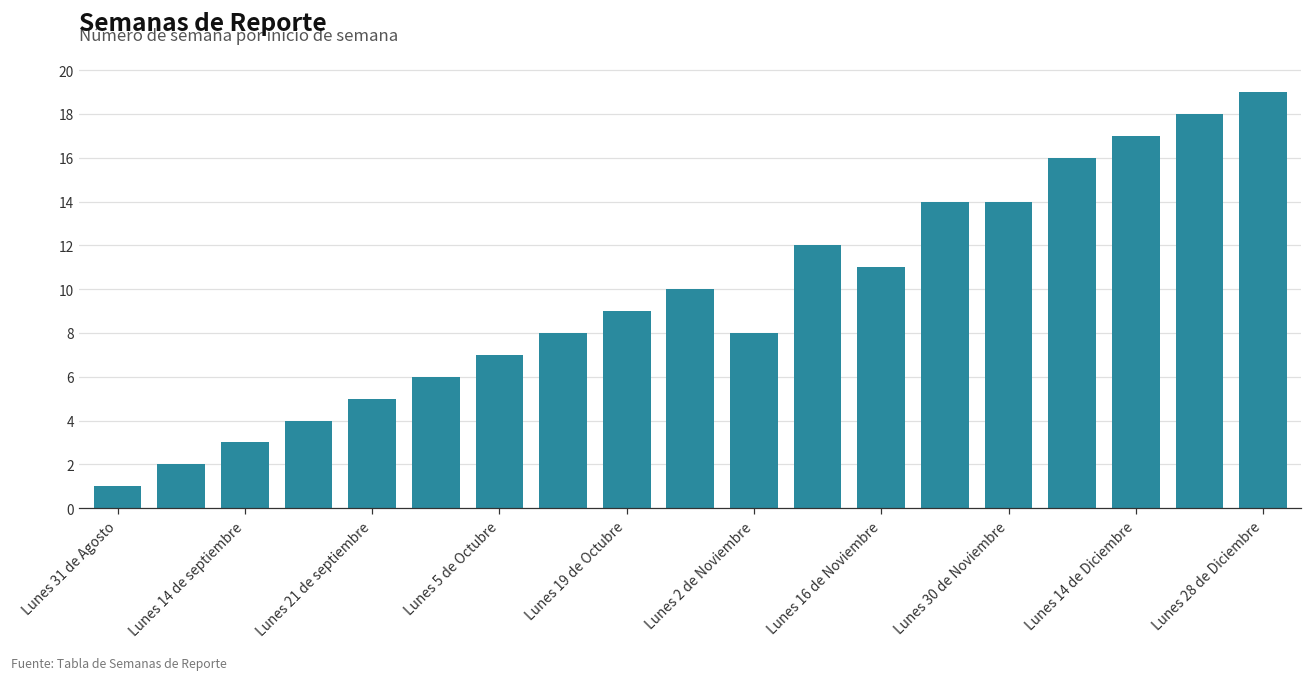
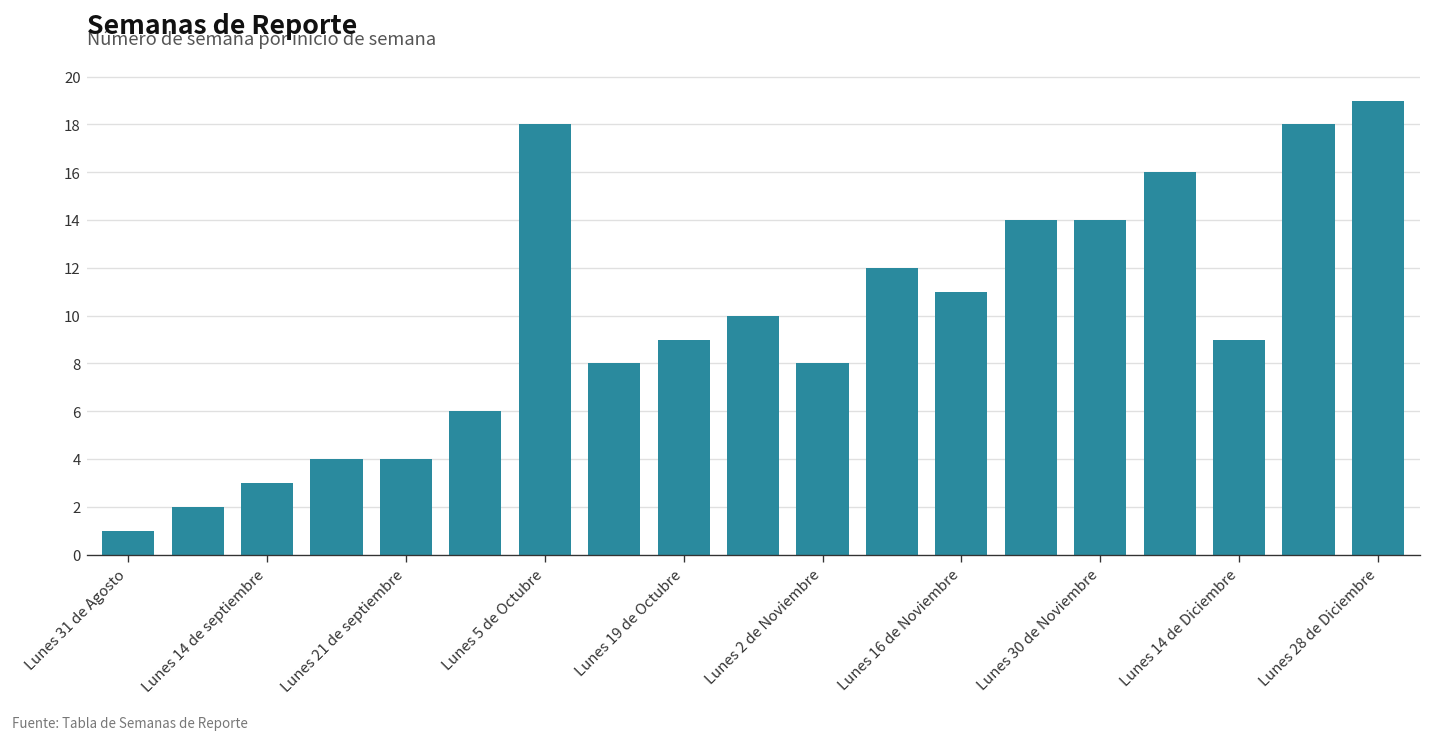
Lunes 21 de septiembre: 5 -> 4
Lunes 5 de Octubre: 7 -> 18
Lunes 14 de Diciembre: 17 -> 9
